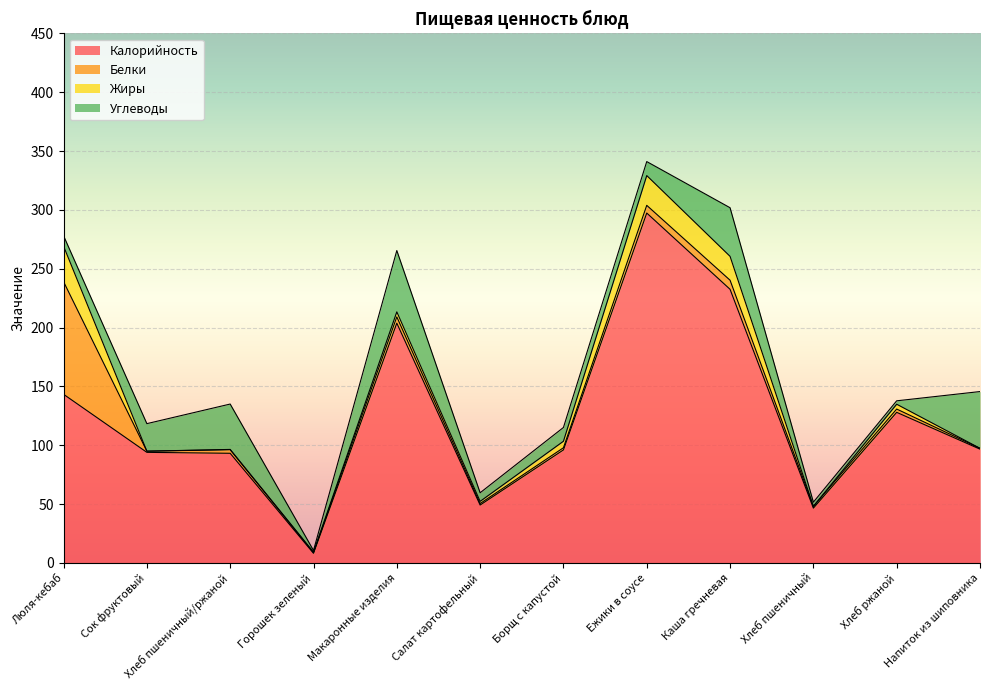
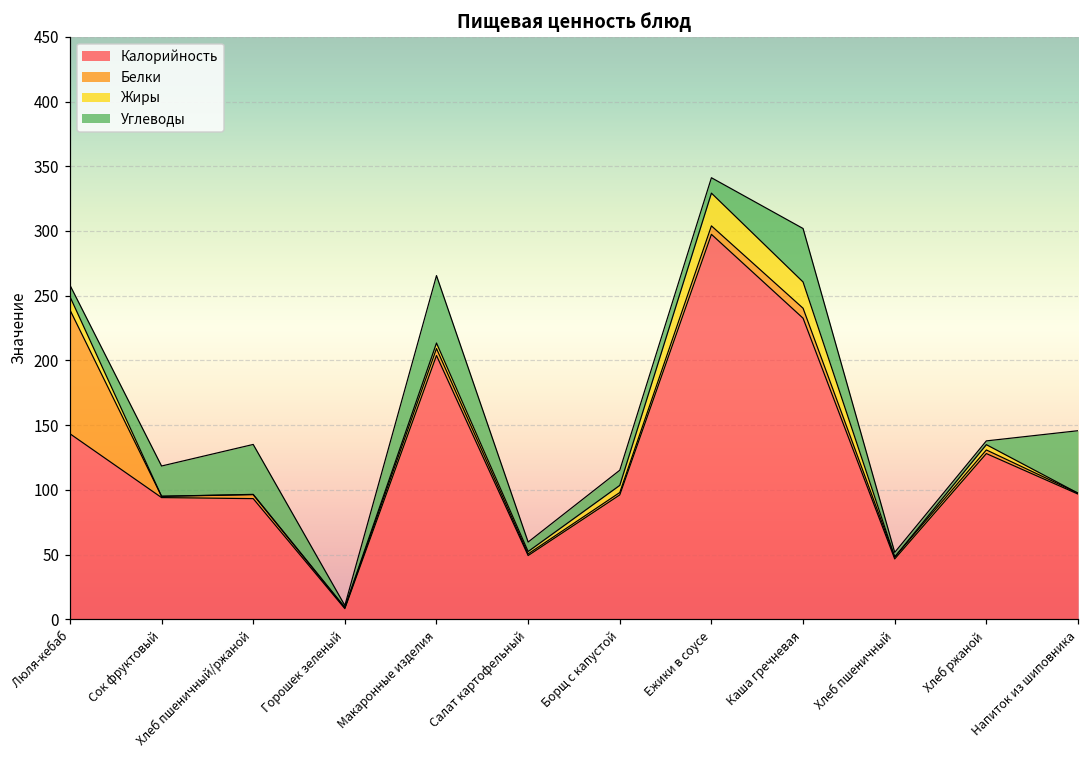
Жиры, Люля-кебаб: 30 -> 10
